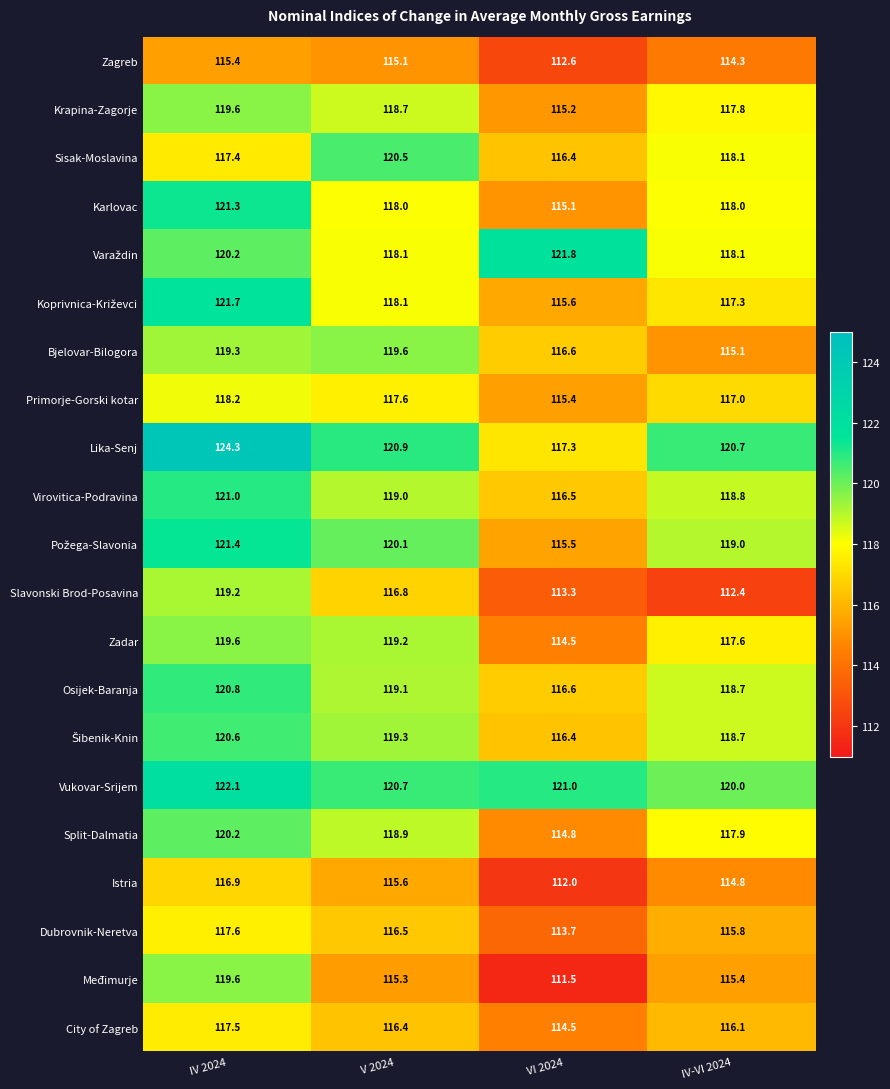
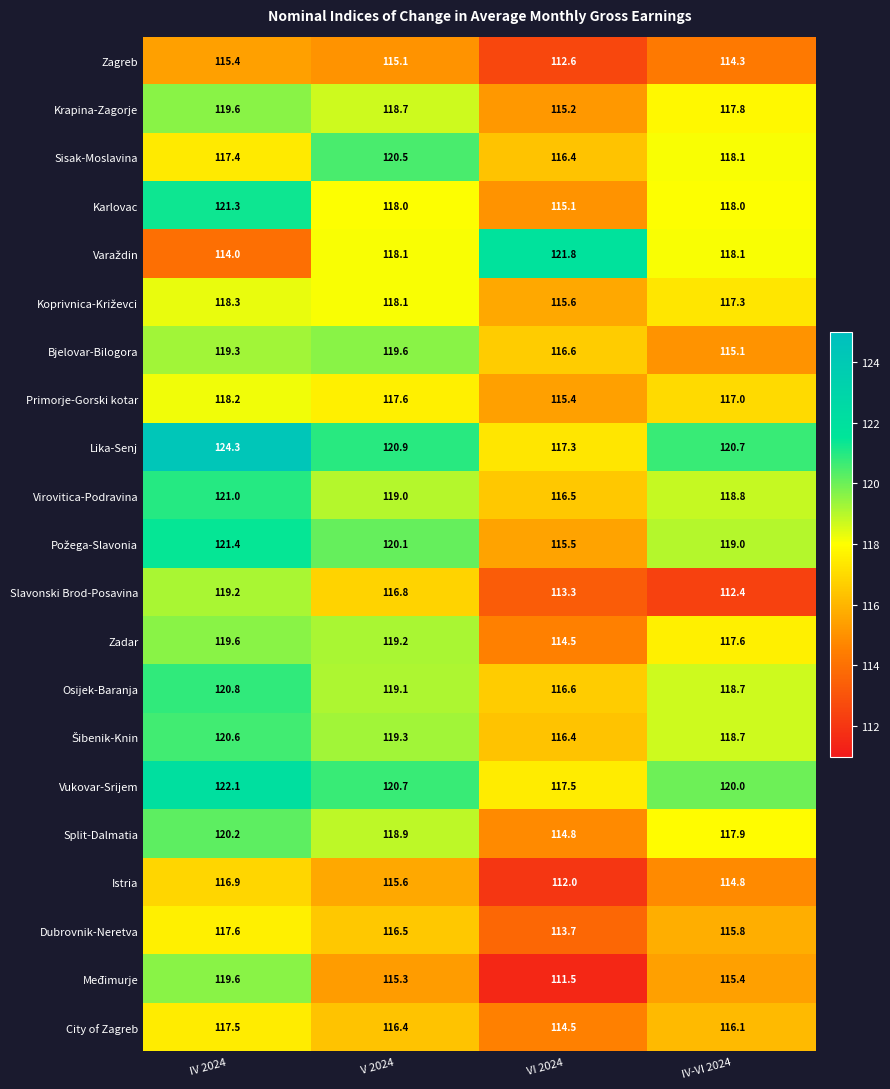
Varaždin, IV 2024: 120.2 -> 114.0
Koprivnica-Križevci, IV 2024: 121.7 -> 118.3
Vukovar-Srijem, VI 2024: 121.0 -> 117.5
